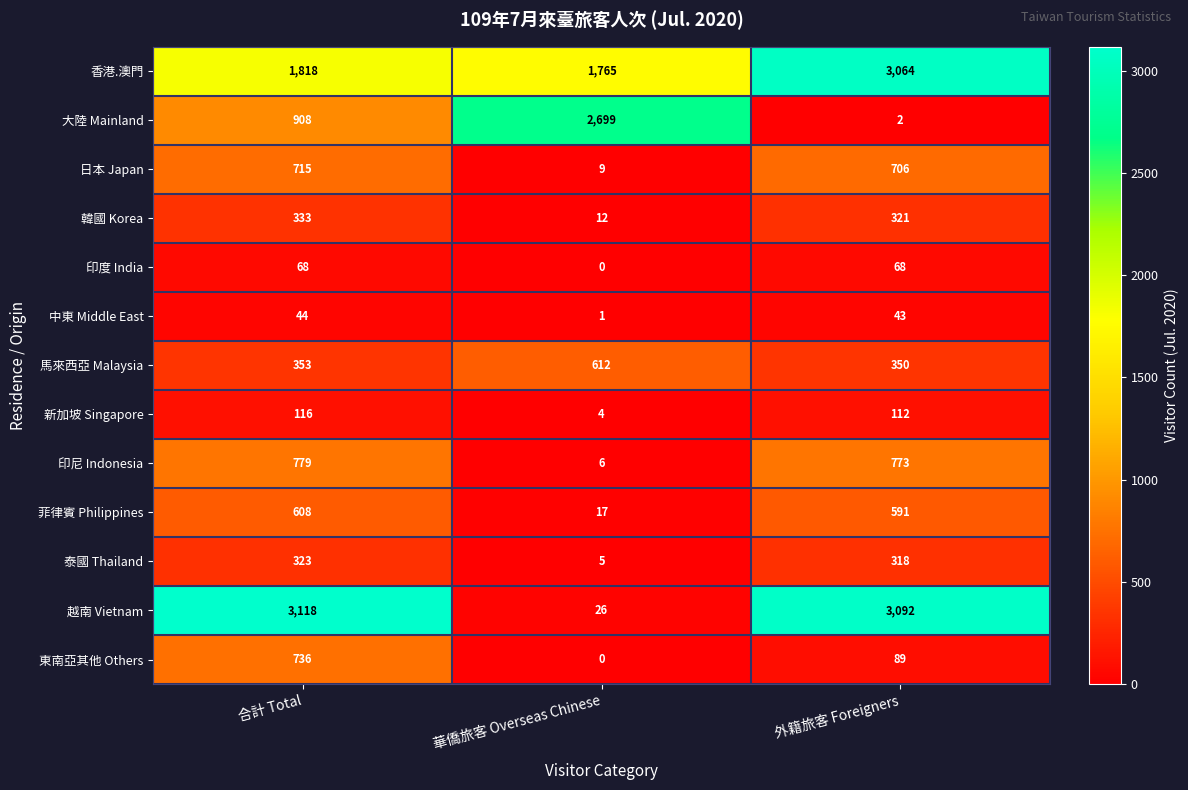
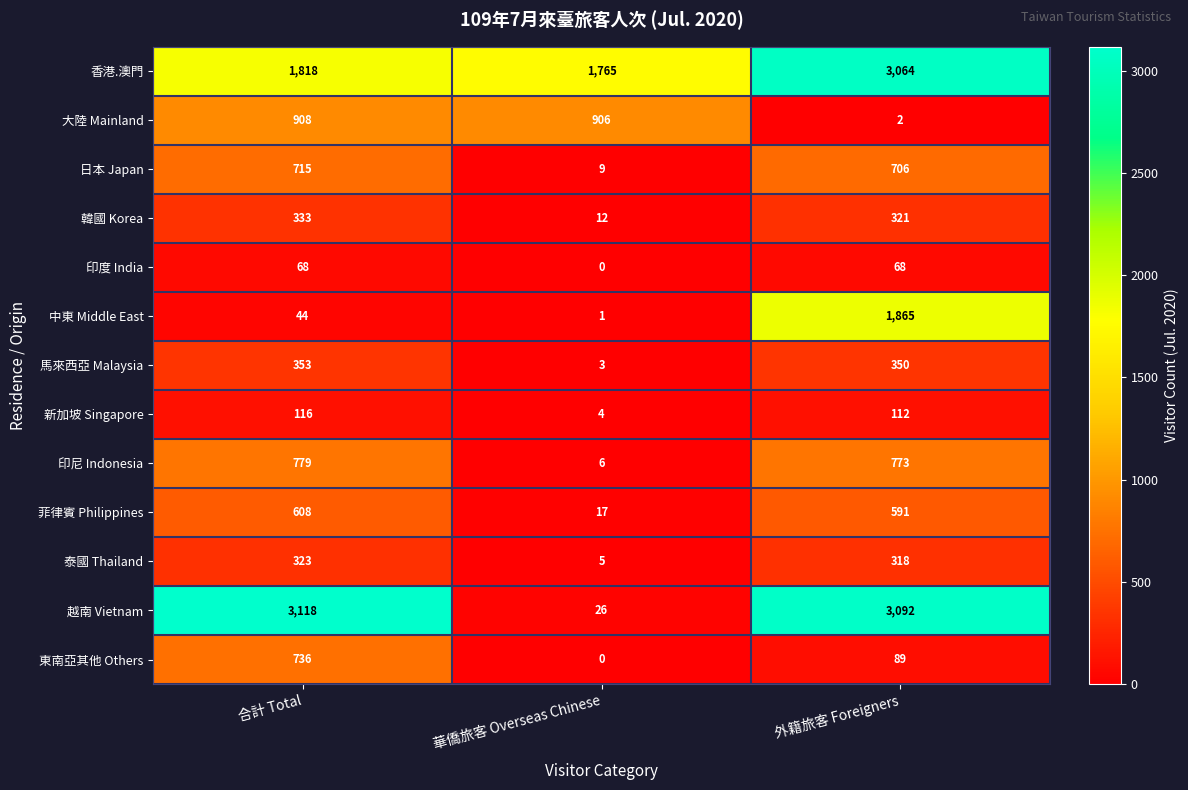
大陸 Mainland, 華僑旅客 Overseas Chinese: 2,699 -> 906
中東 Middle East, 外籍旅客 Foreigners: 43 -> 1,865
馬來西亞 Malaysia, 華僑旅客 Overseas Chinese: 612 -> 3
